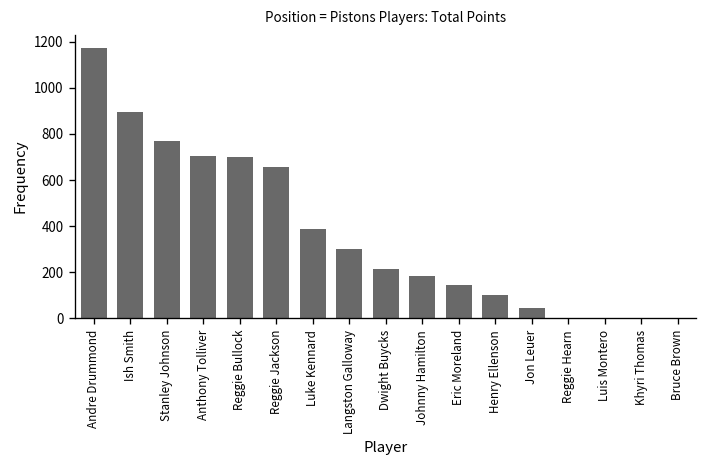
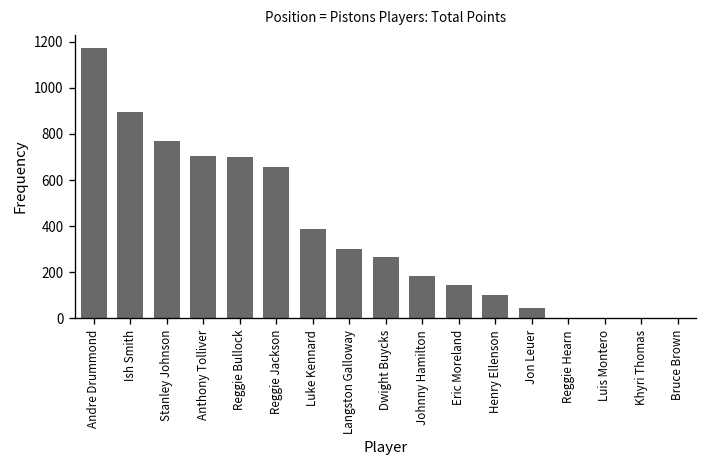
Dwight Buycks: 220 -> 260
